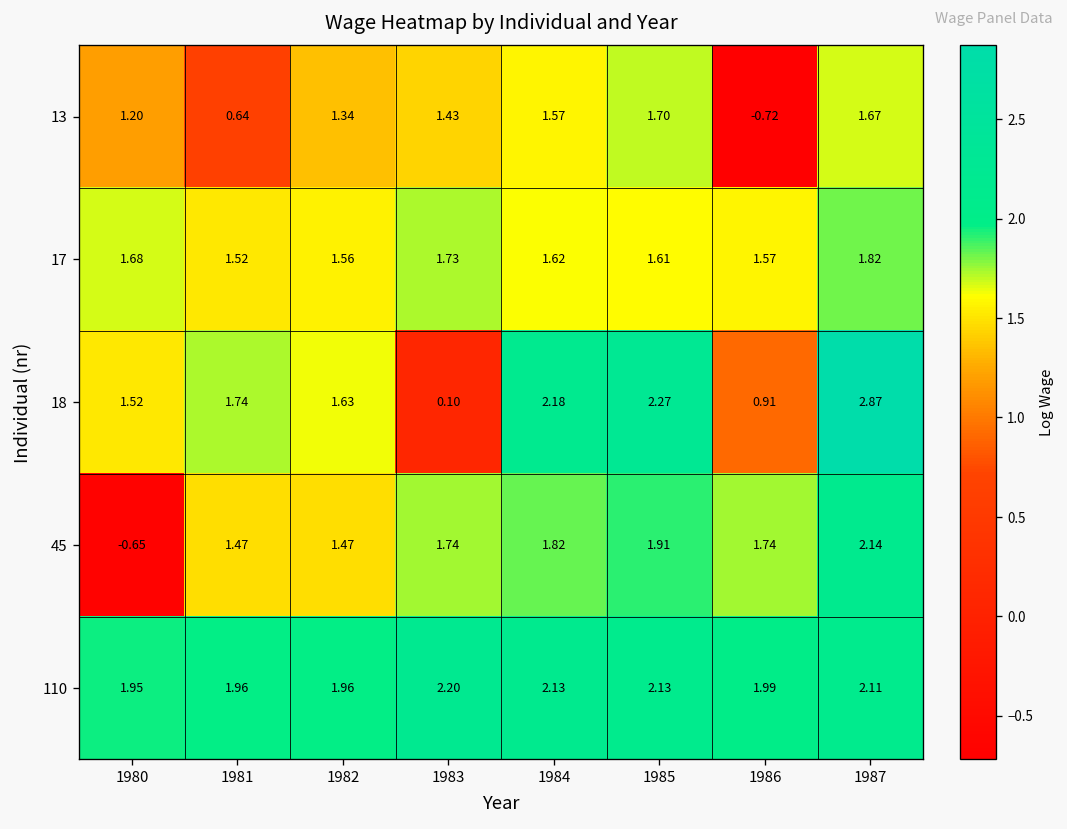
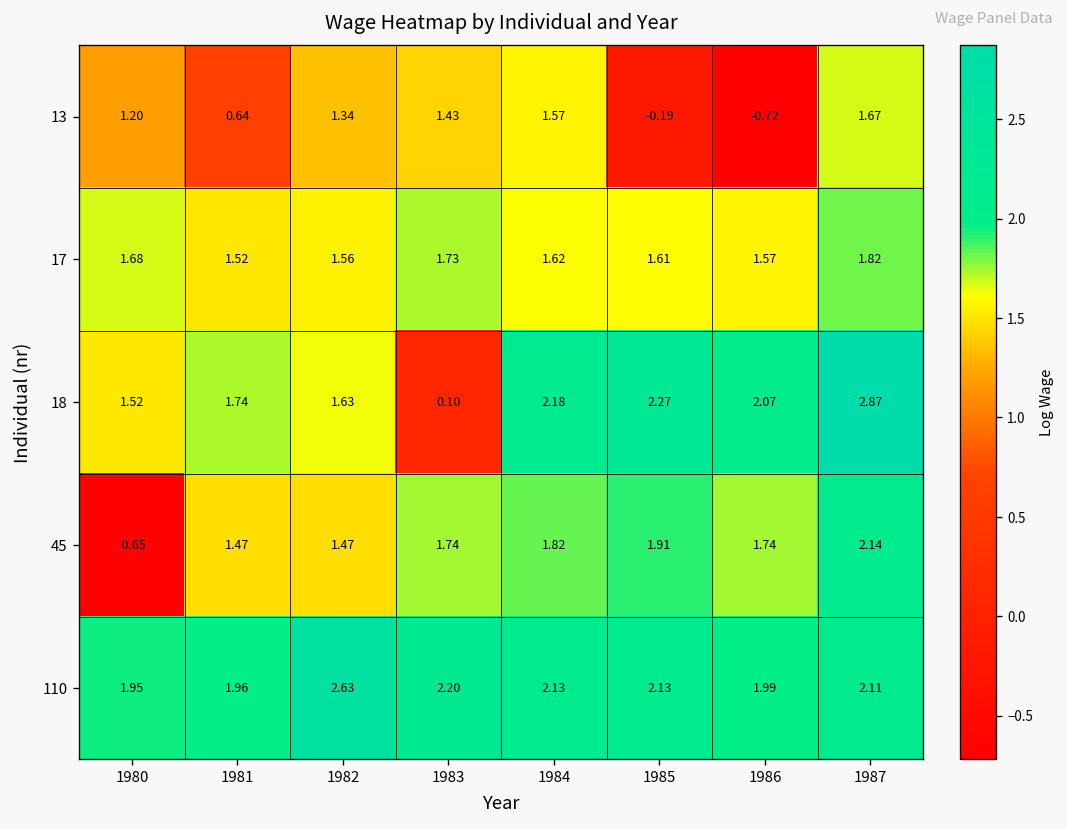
13, 1985: 1.70 -> -0.19
18, 1986: 0.91 -> 2.07
110, 1982: 1.96 -> 2.63
